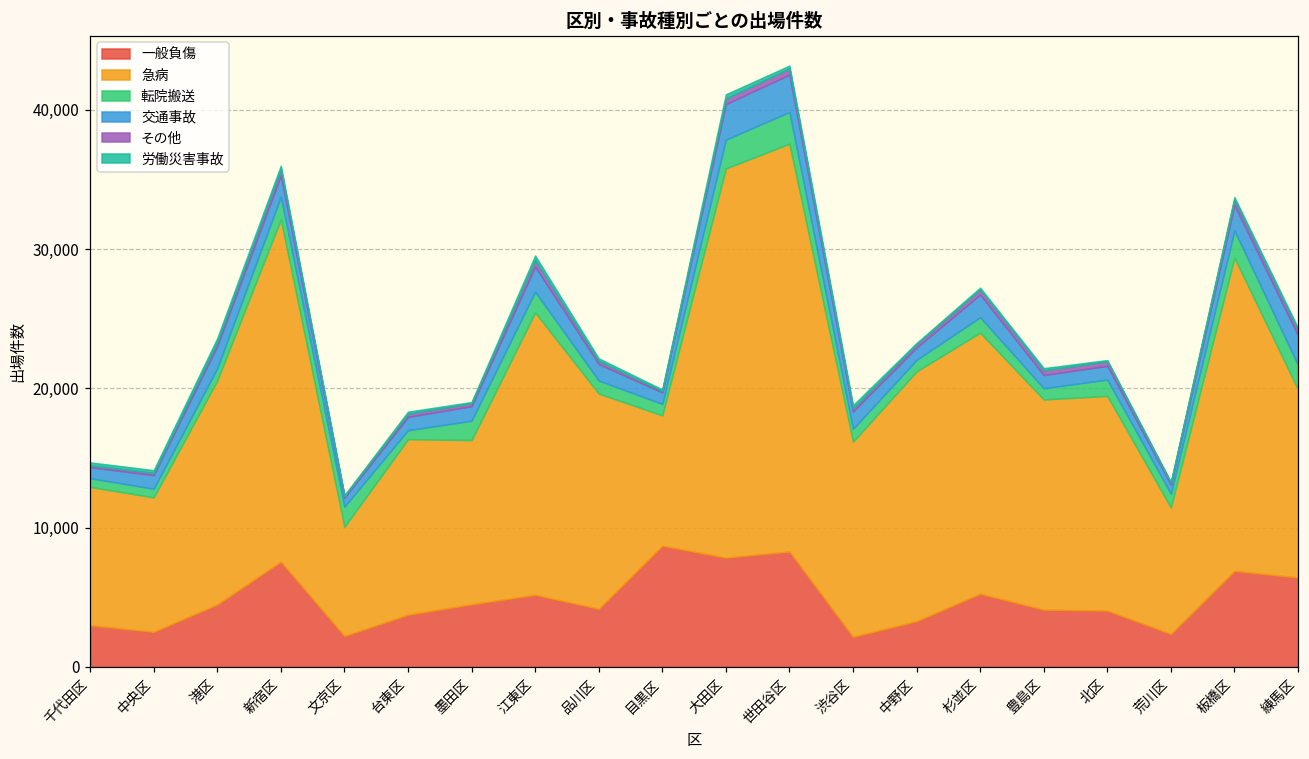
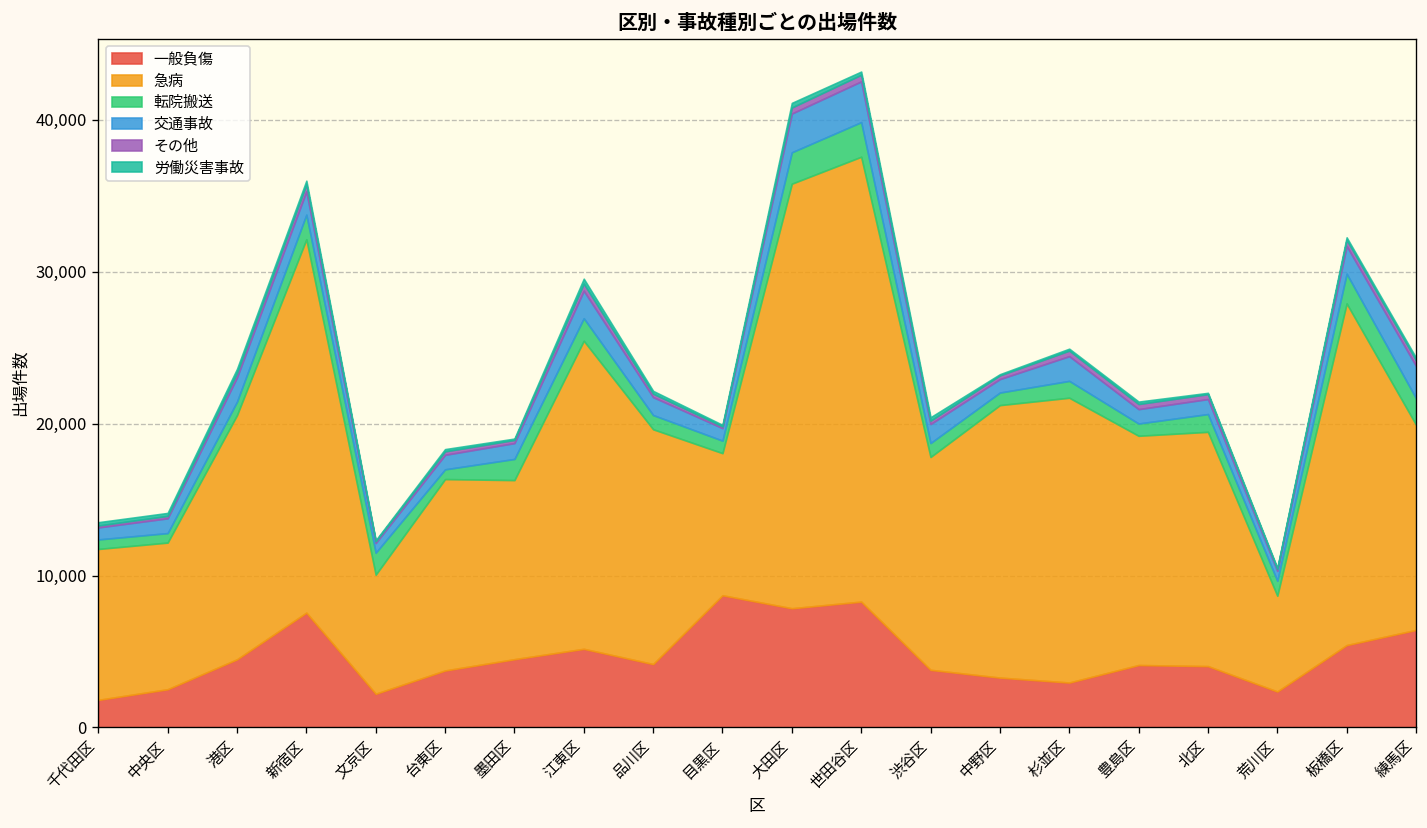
一般負傷, 千代田区: 3,000 -> 1,800
一般負傷, 渋谷区: 2,200 -> 3,800
一般負傷, 杉並区: 5,200 -> 3,000
急病, 荒川区: 9,100 -> 6,300
一般負傷, 板橋区: 6,900 -> 5,400
